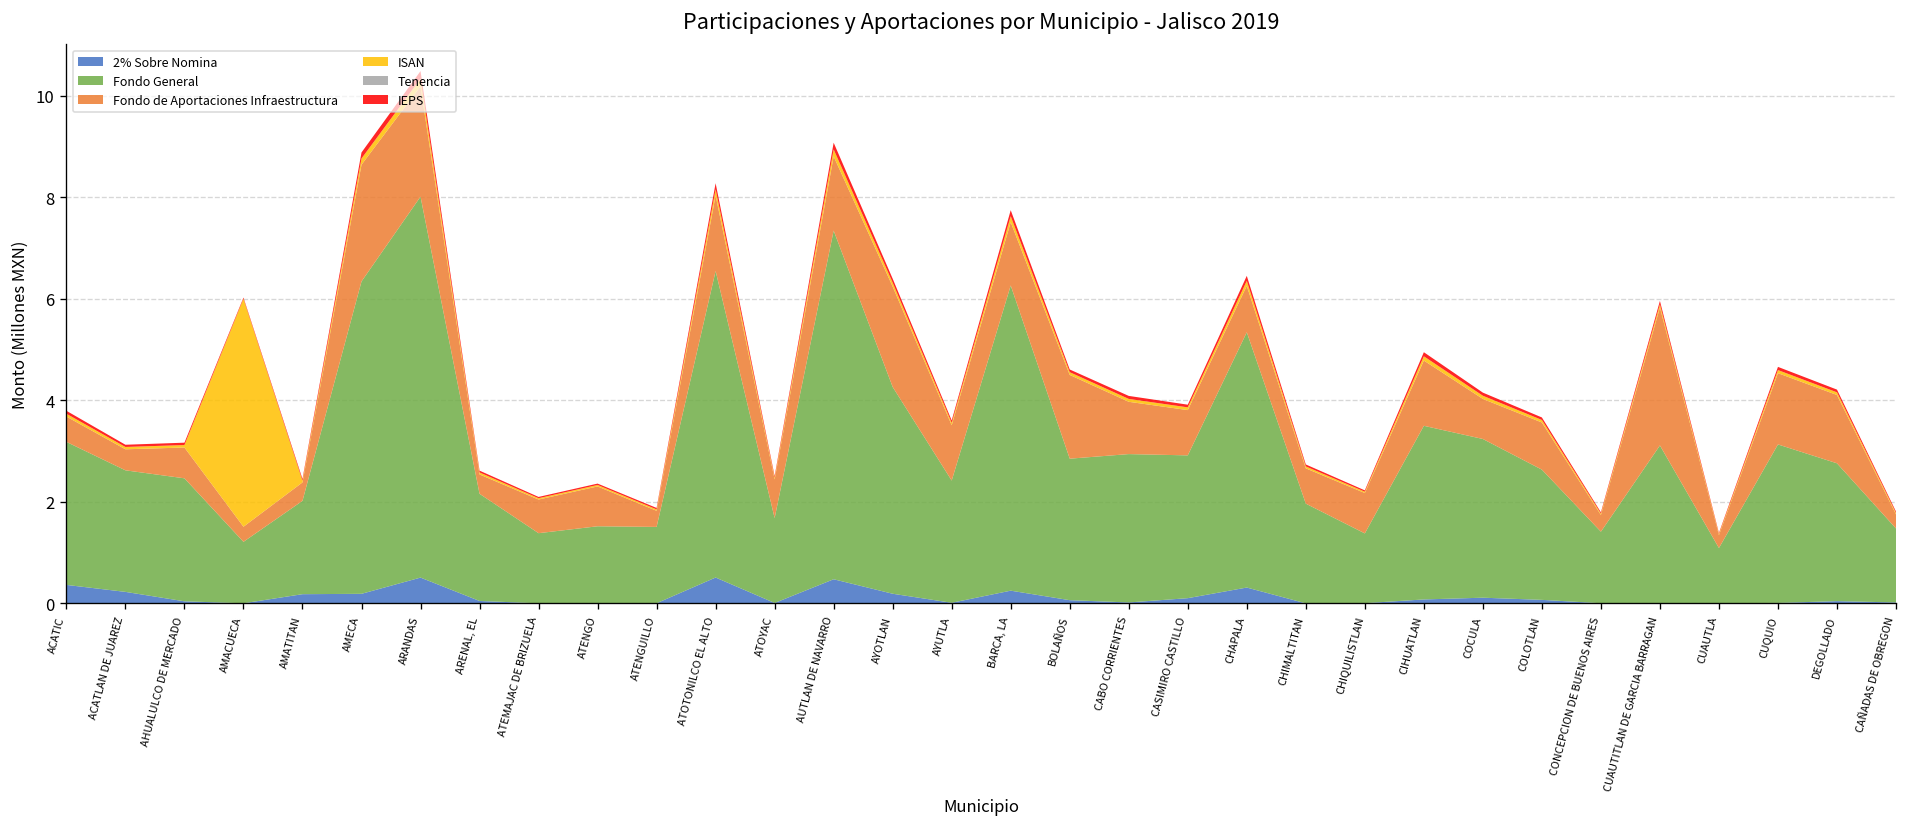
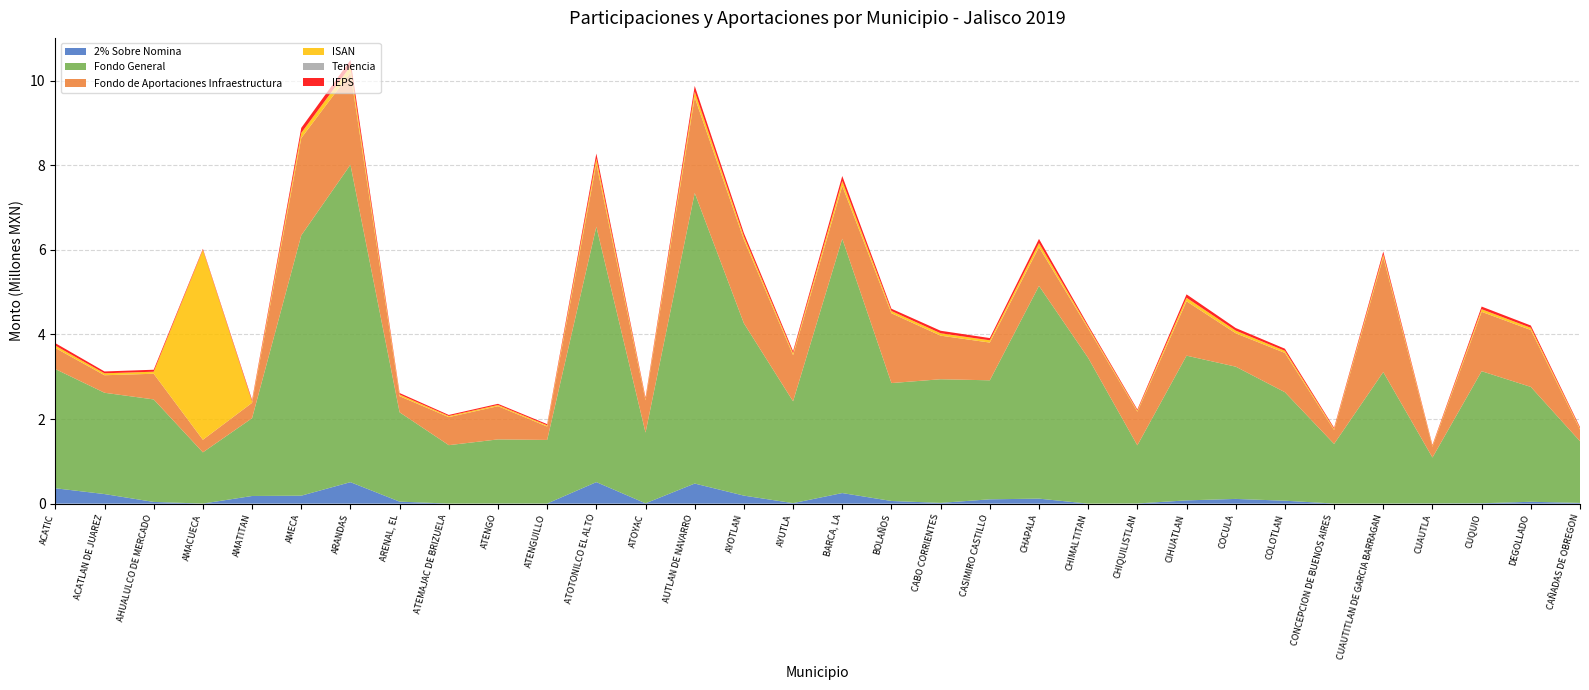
Fondo de Aportaciones Infraestructura, AUTLAN DE NAVARRO: 1.5 -> 2.3
2% Sobre Nomina, CHAPALA: 0.3 -> 0.1
Fondo General, CHIMALTITAN: 2.0 -> 3.4
